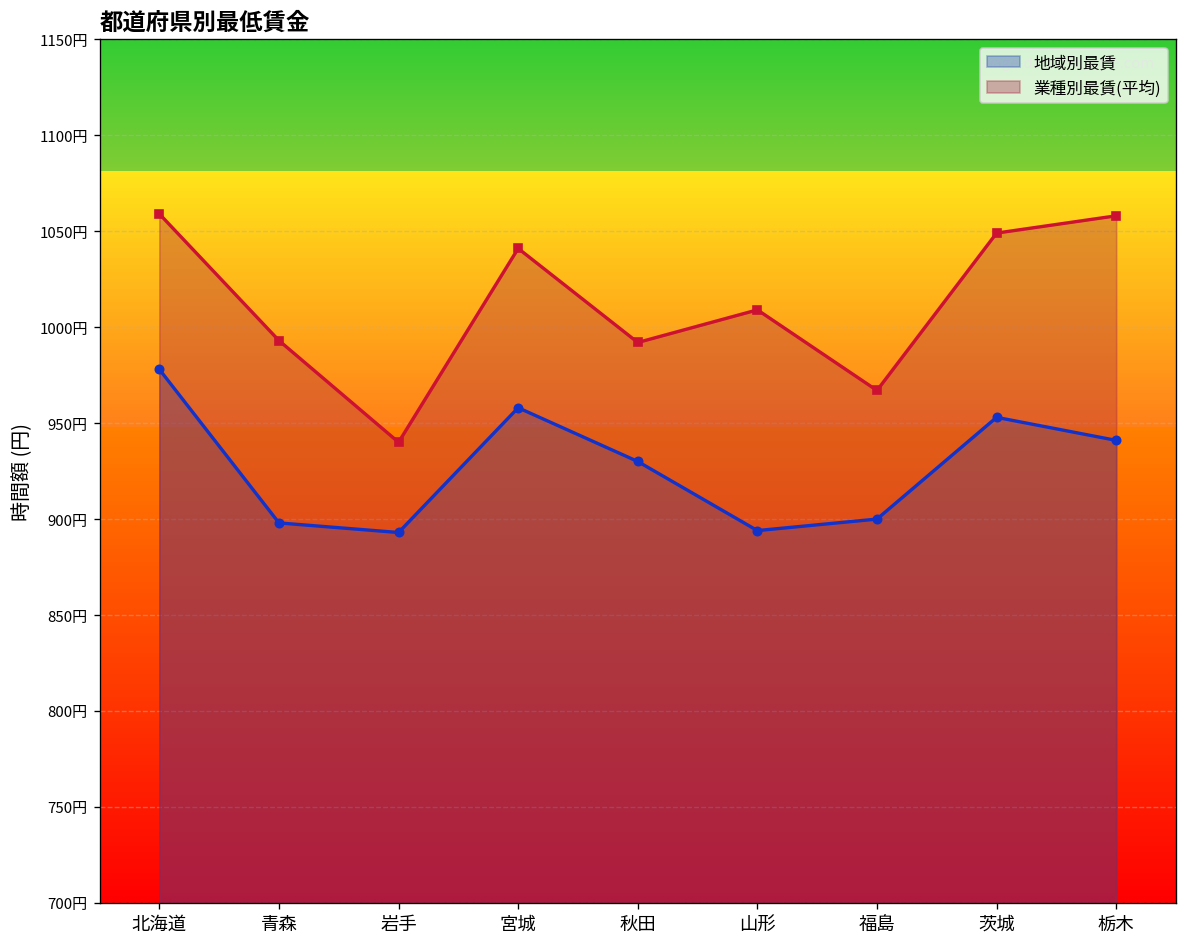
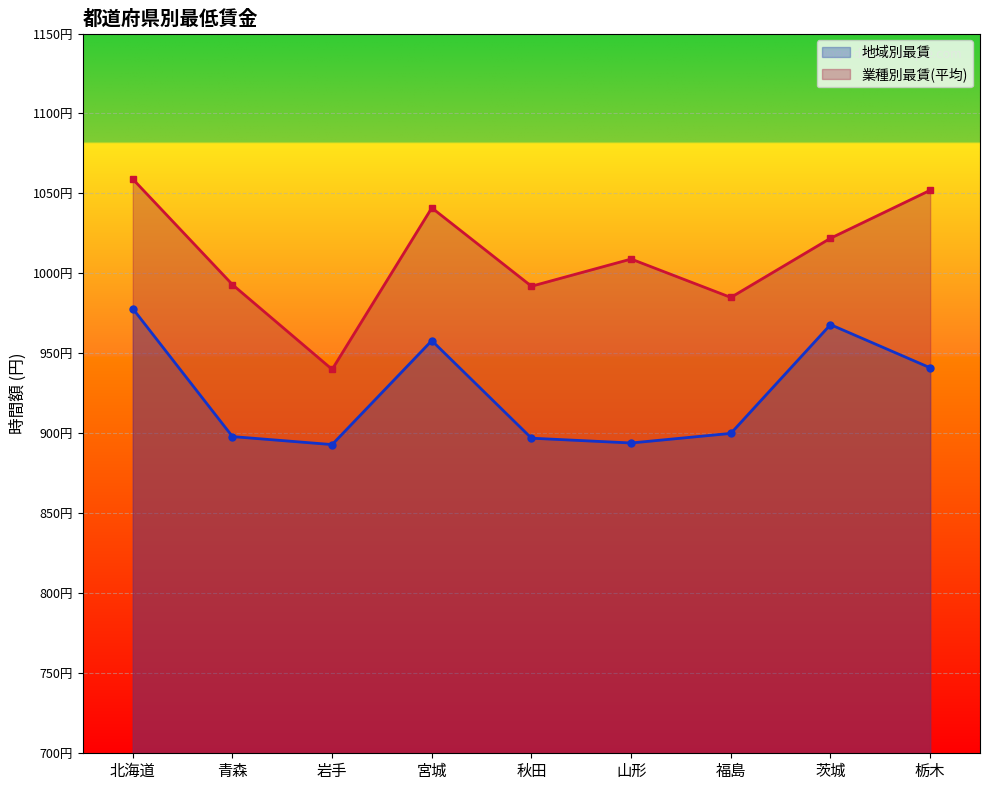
地域別最賃, 秋田: 930円 -> 897円
業種別最賃(平均), 福島: 967円 -> 985円
地域別最賃, 茨城: 953円 -> 968円
業種別最賃(平均), 茨城: 1049円 -> 1022円
業種別最賃(平均), 栃木: 1058円 -> 1052円
